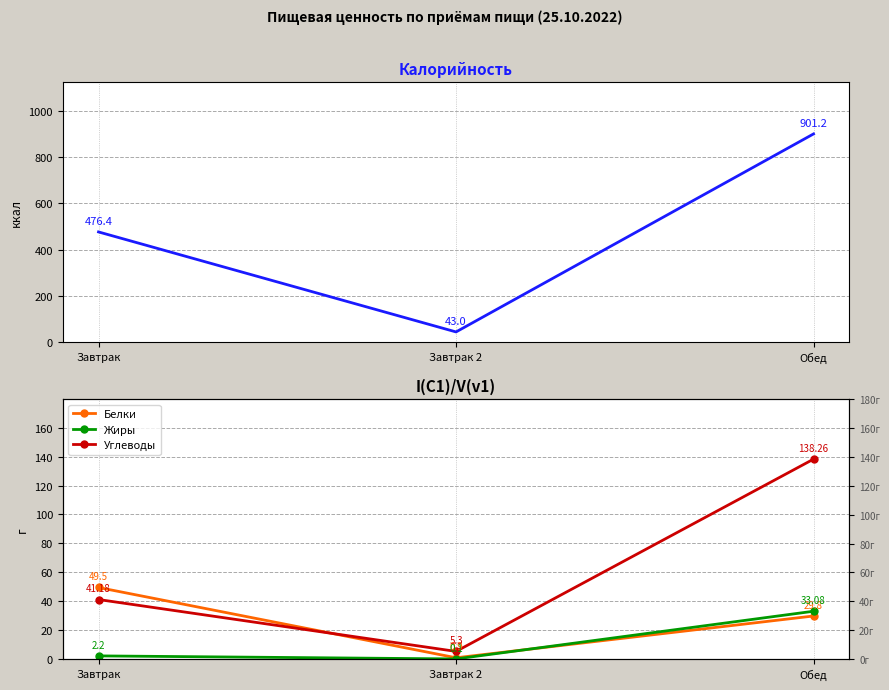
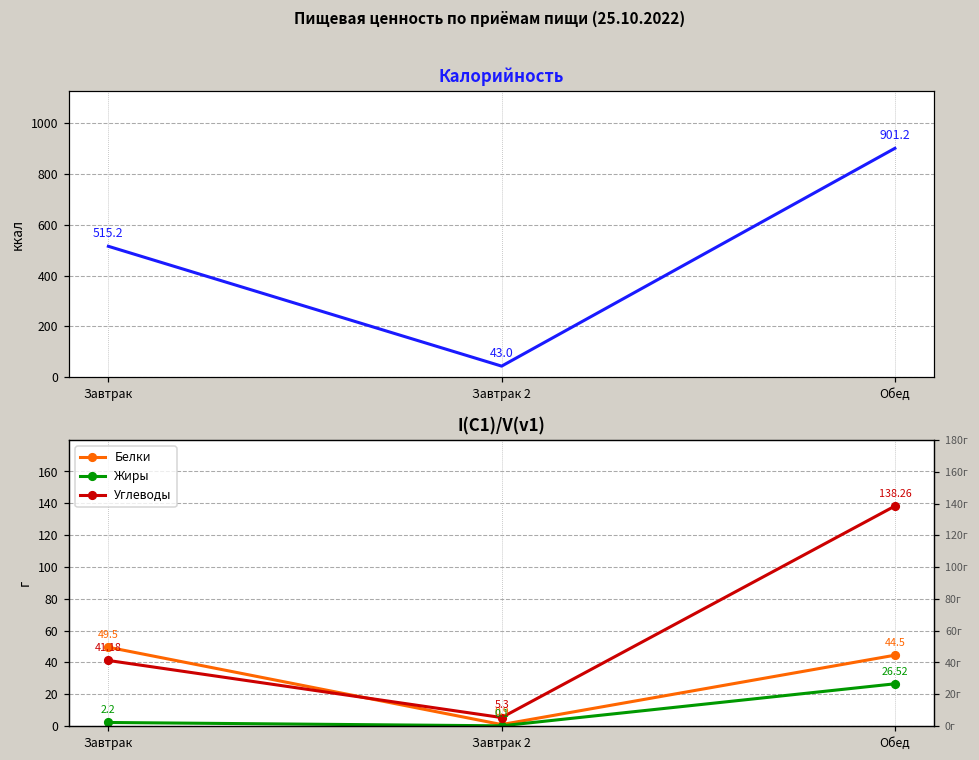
Калорийность, Завтрак: 476.4 -> 515.2
I(C1)/V(v1), Белки, Обед: 29.8 -> 44.5
I(C1)/V(v1), Жиры, Обед: 33.08 -> 26.52
